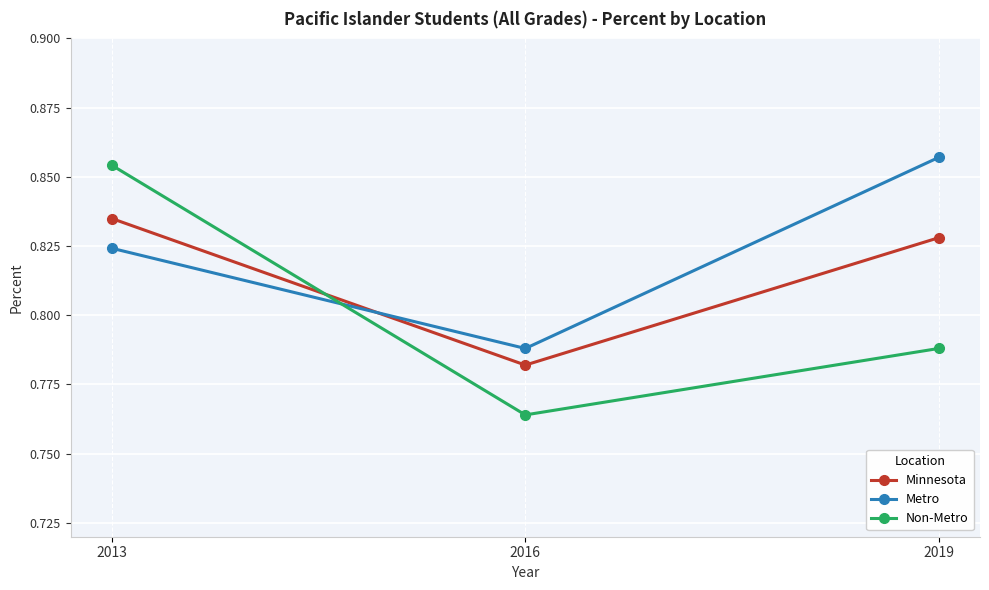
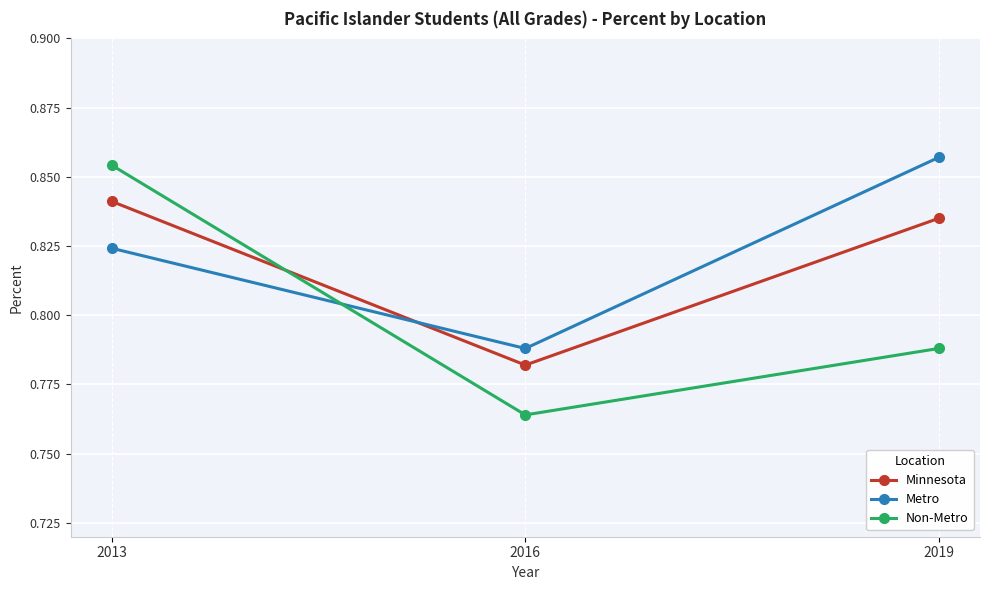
Minnesota, 2013: 0.835 -> 0.841
Minnesota, 2019: 0.828 -> 0.835
